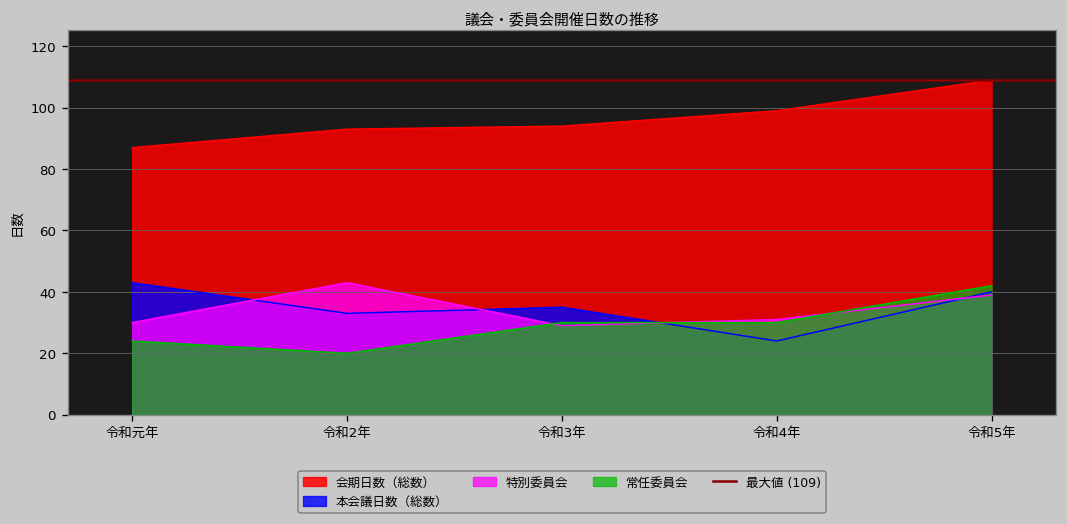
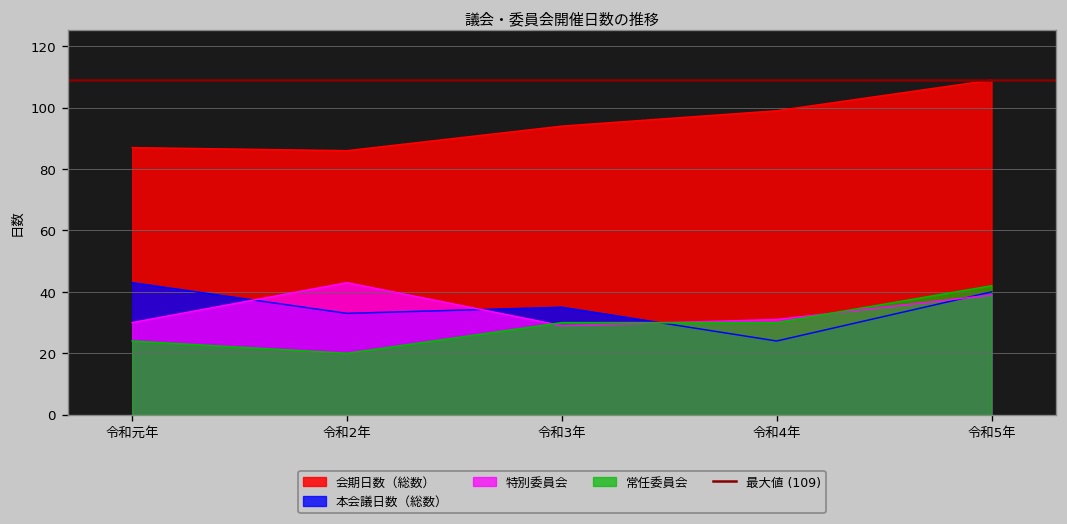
会期日数（総数）, 令和2年: 93 -> 86
